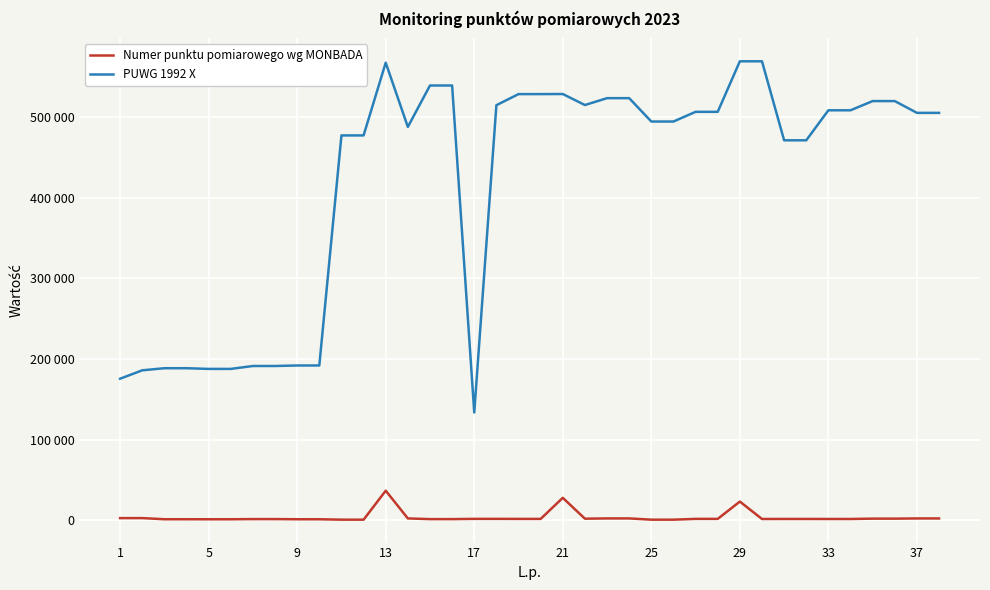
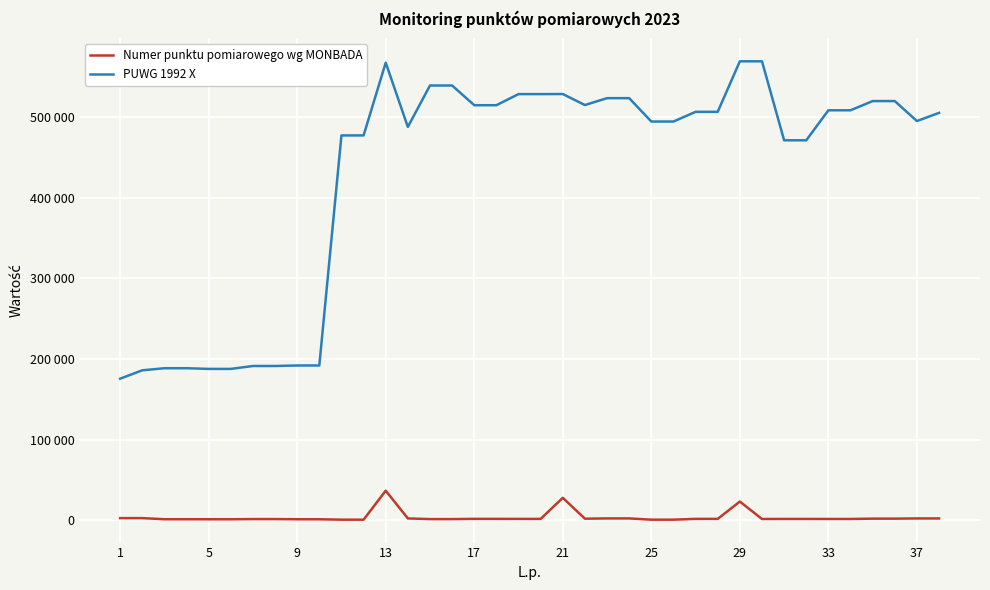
PUWG 1992 X, 17: 130000 -> 510000
PUWG 1992 X, 37: 510000 -> 490000
